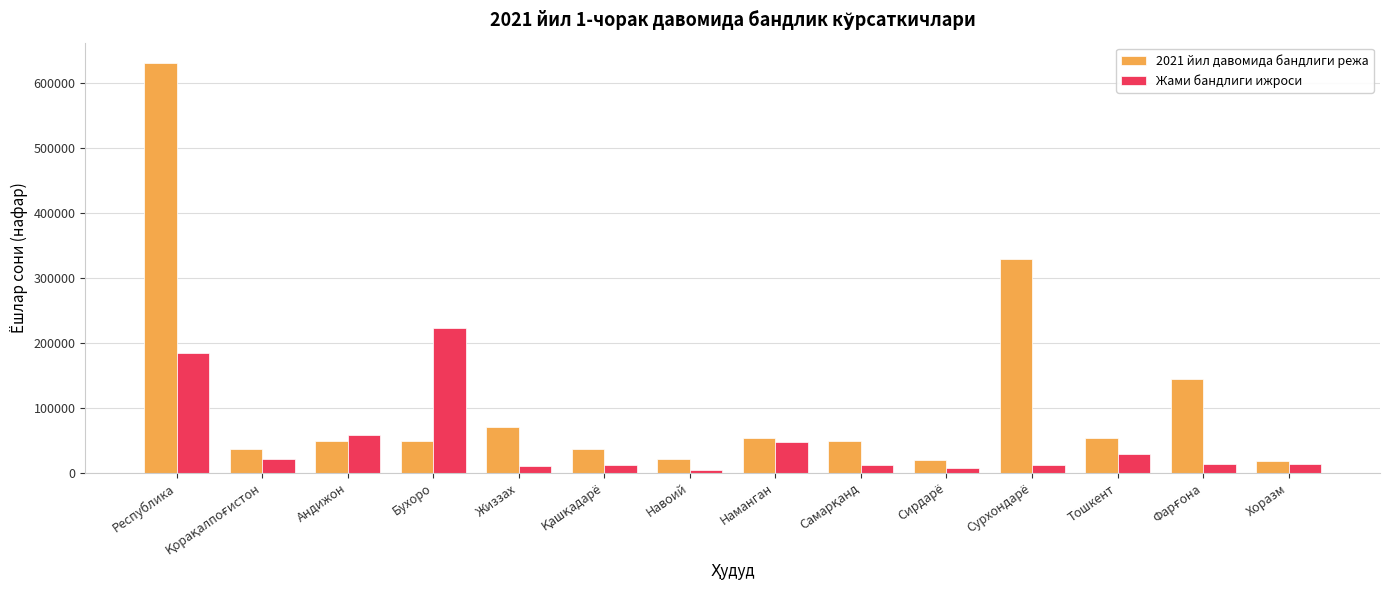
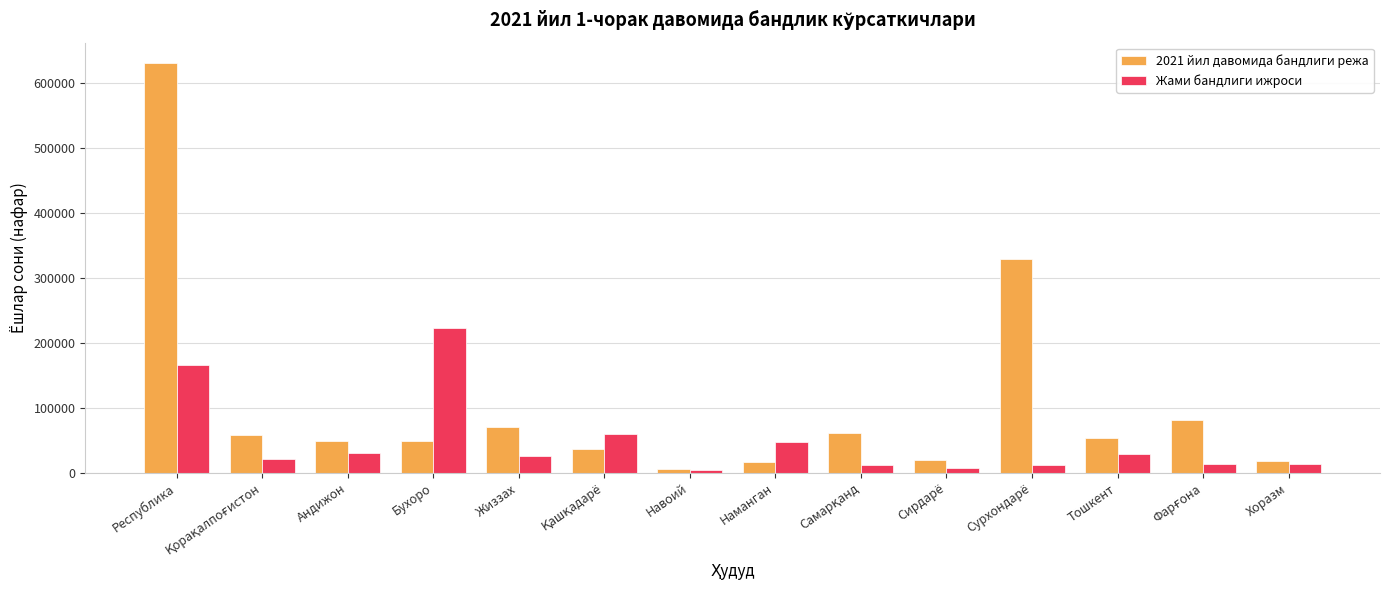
Жами бандлиги ижроси, Республика: 180000 -> 170000
2021 йил давомида бандлиги режа, Қорақалпоғистон: 40000 -> 60000
Жами бандлиги ижроси, Андижон: 60000 -> 30000
Жами бандлиги ижроси, Жиззах: 10000 -> 30000
Жами бандлиги ижроси, Қашқадарё: 10000 -> 60000
2021 йил давомида бандлиги режа, Навоий: 20000 -> 10000
2021 йил давомида бандлиги режа, Наманган: 50000 -> 20000
2021 йил давомида бандлиги режа, Самарқанд: 50000 -> 60000
2021 йил давомида бандлиги режа, Фарғона: 140000 -> 80000
